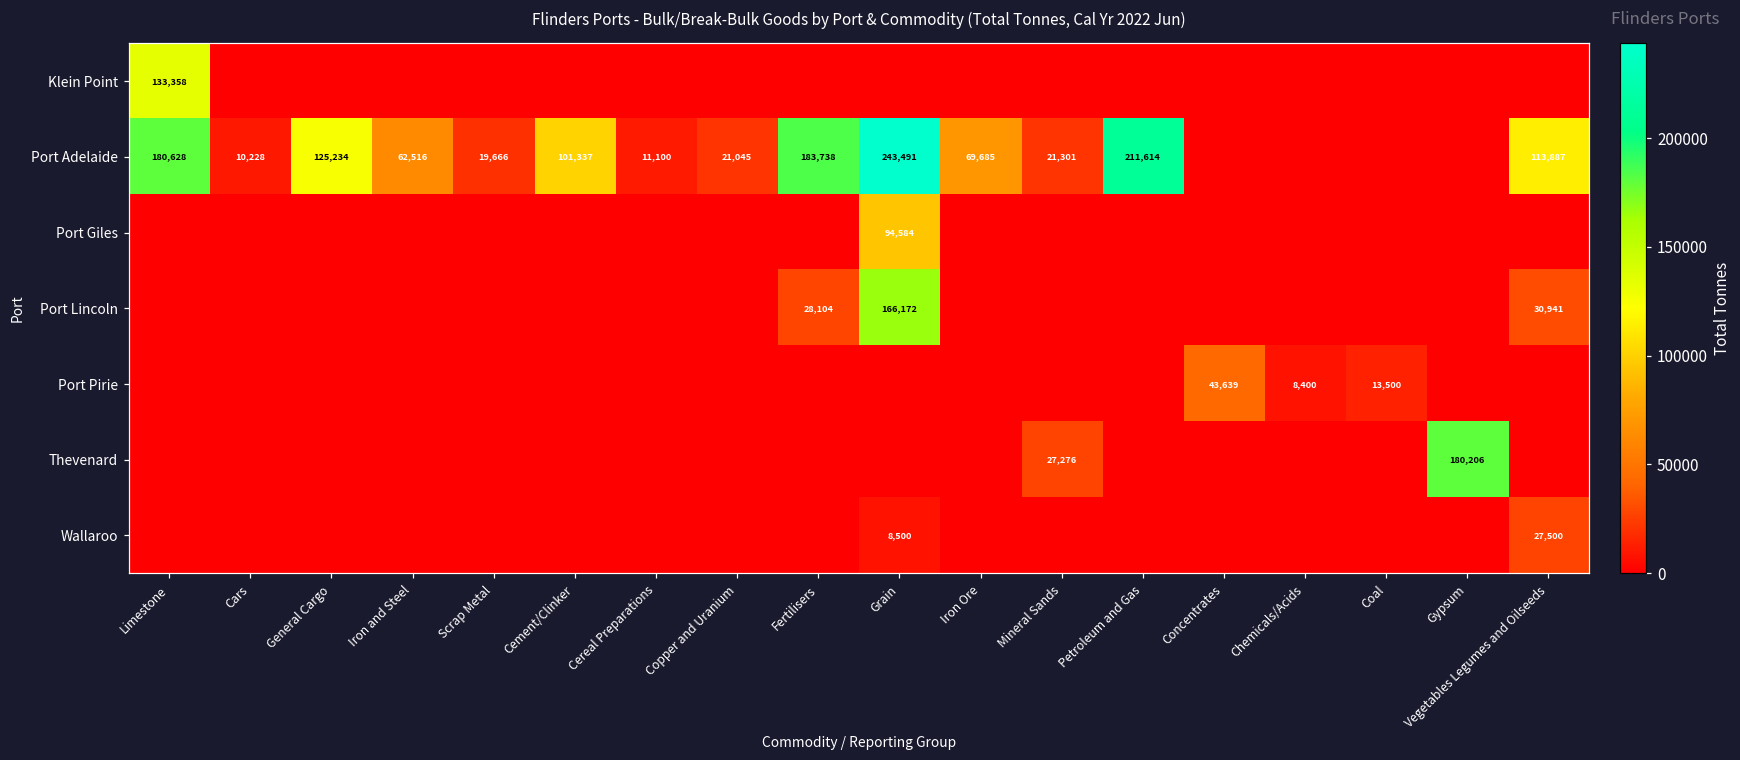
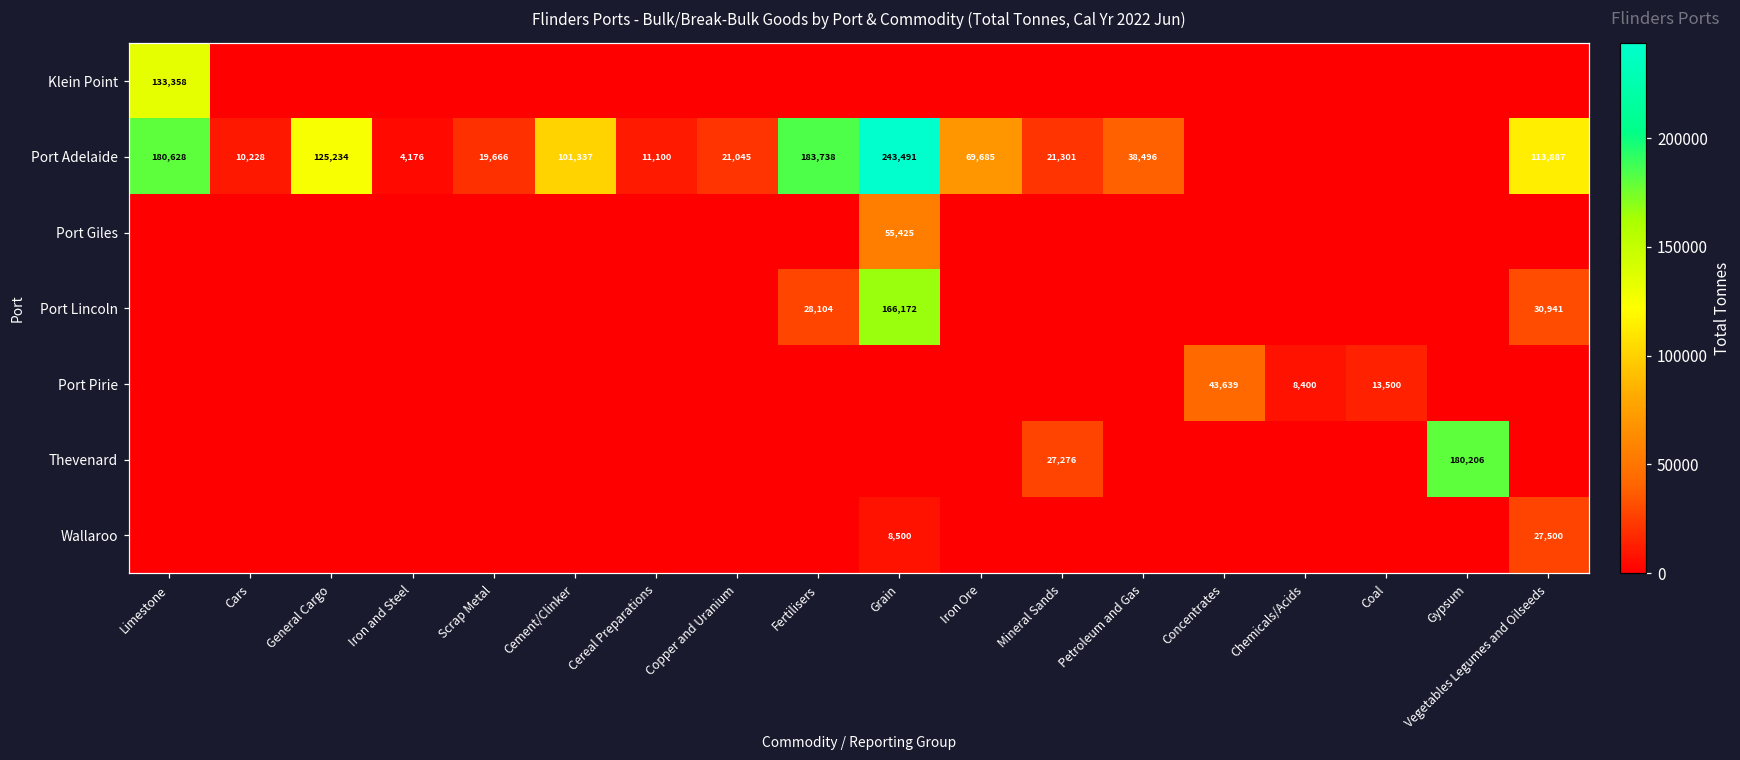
Port Adelaide, Iron and Steel: 62,516 -> 4,176
Port Adelaide, Petroleum and Gas: 211,614 -> 38,496
Port Giles, Grain: 94,584 -> 55,425
